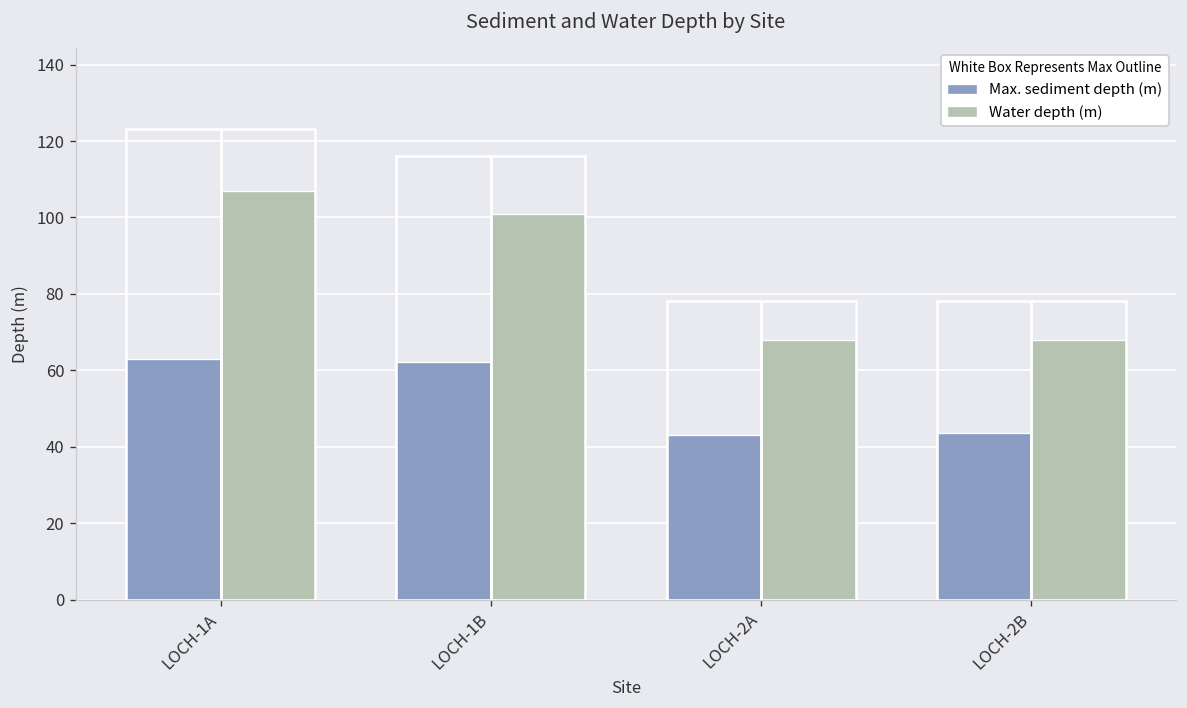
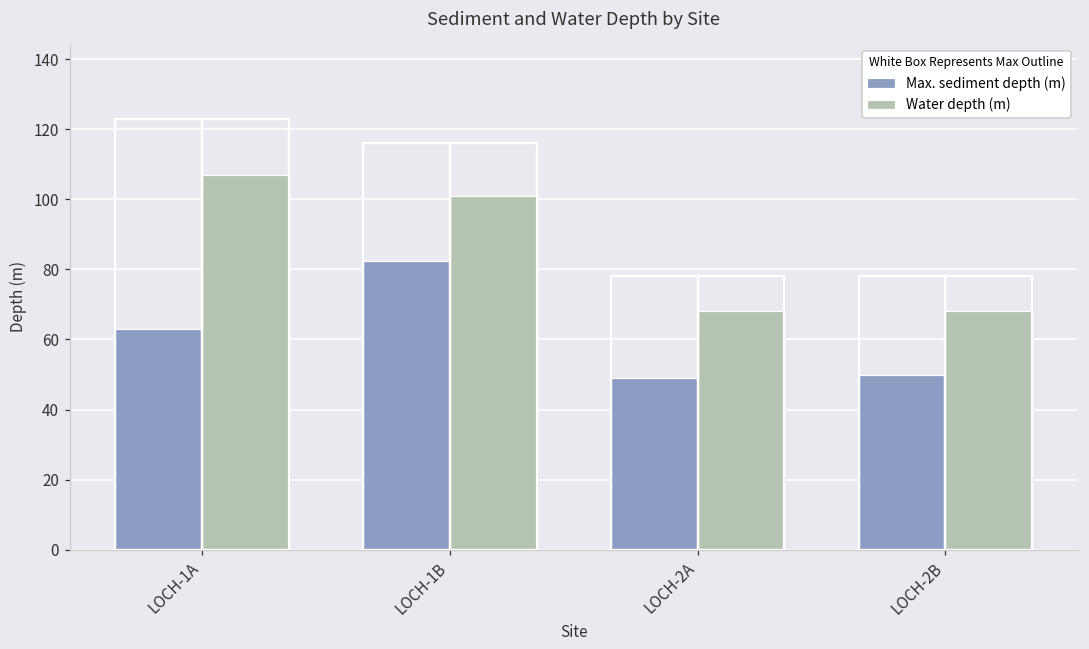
Max. sediment depth (m), LOCH-1B: 62 -> 82
Max. sediment depth (m), LOCH-2A: 43 -> 49
Max. sediment depth (m), LOCH-2B: 44 -> 50
